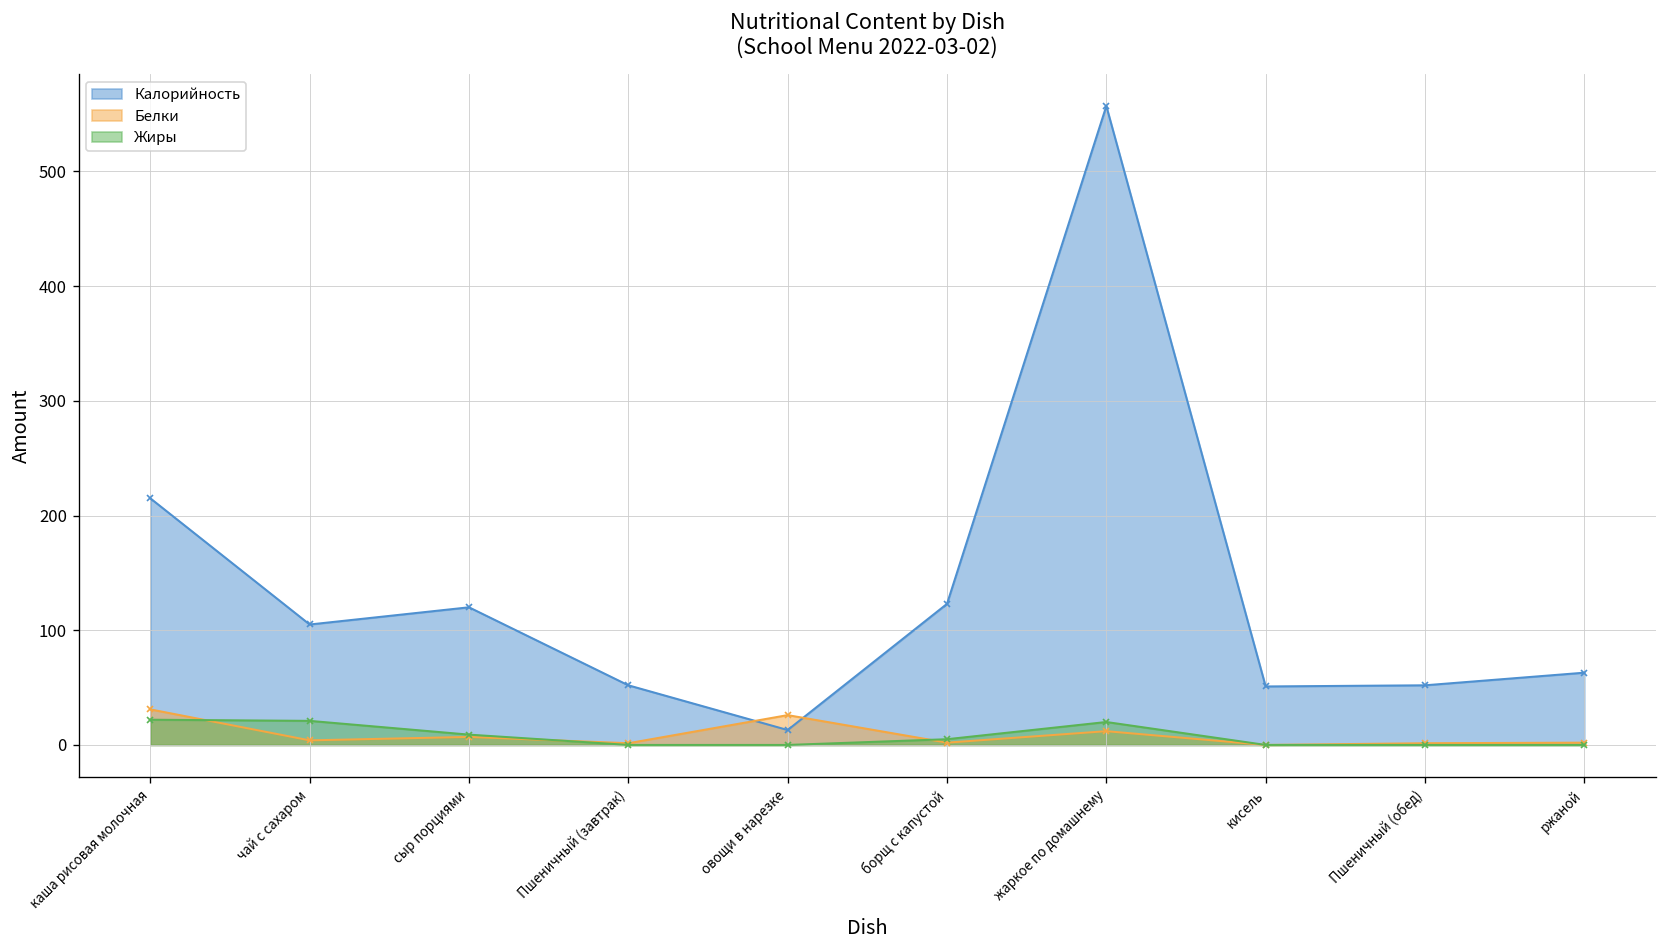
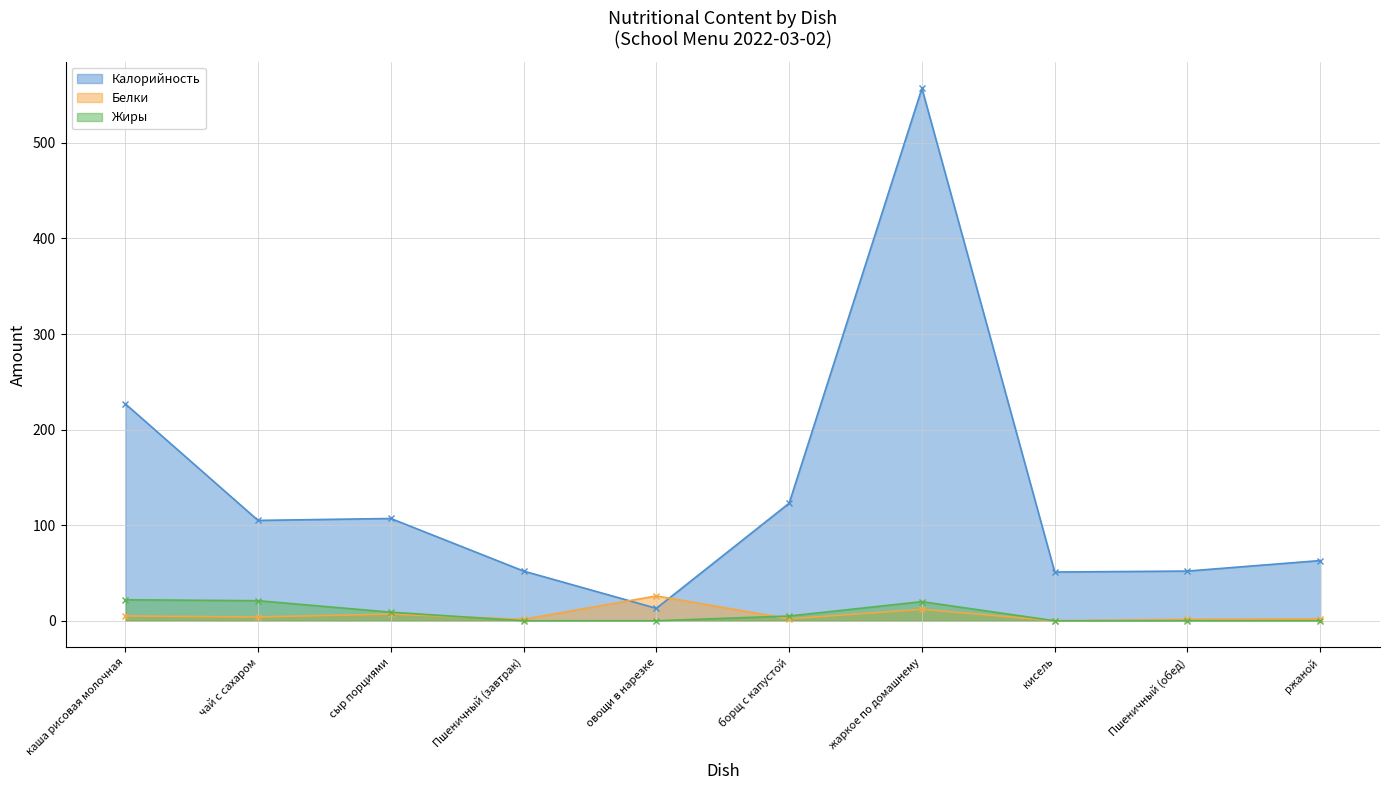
Калорийность, каша рисовая молочная: 220 -> 230
Белки, каша рисовая молочная: 30 -> 10
Калорийность, сыр порциями: 120 -> 110
